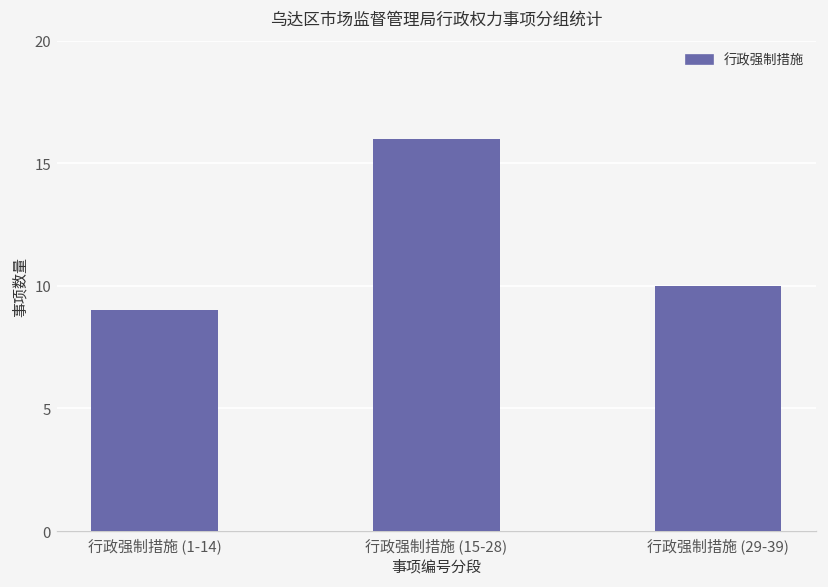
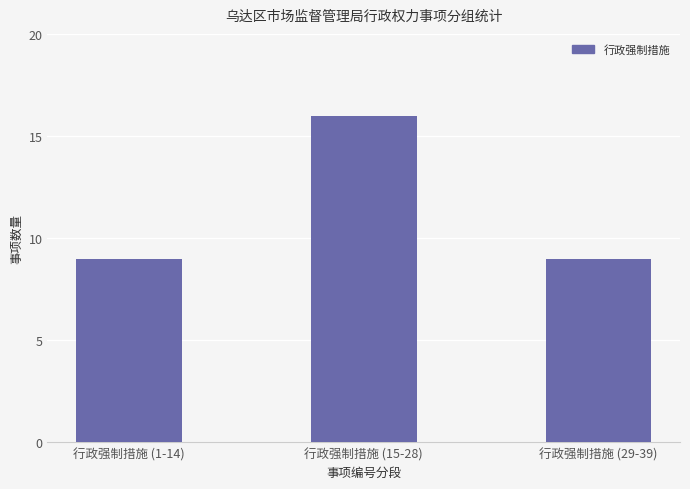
行政强制措施 (29-39): 10 -> 9
